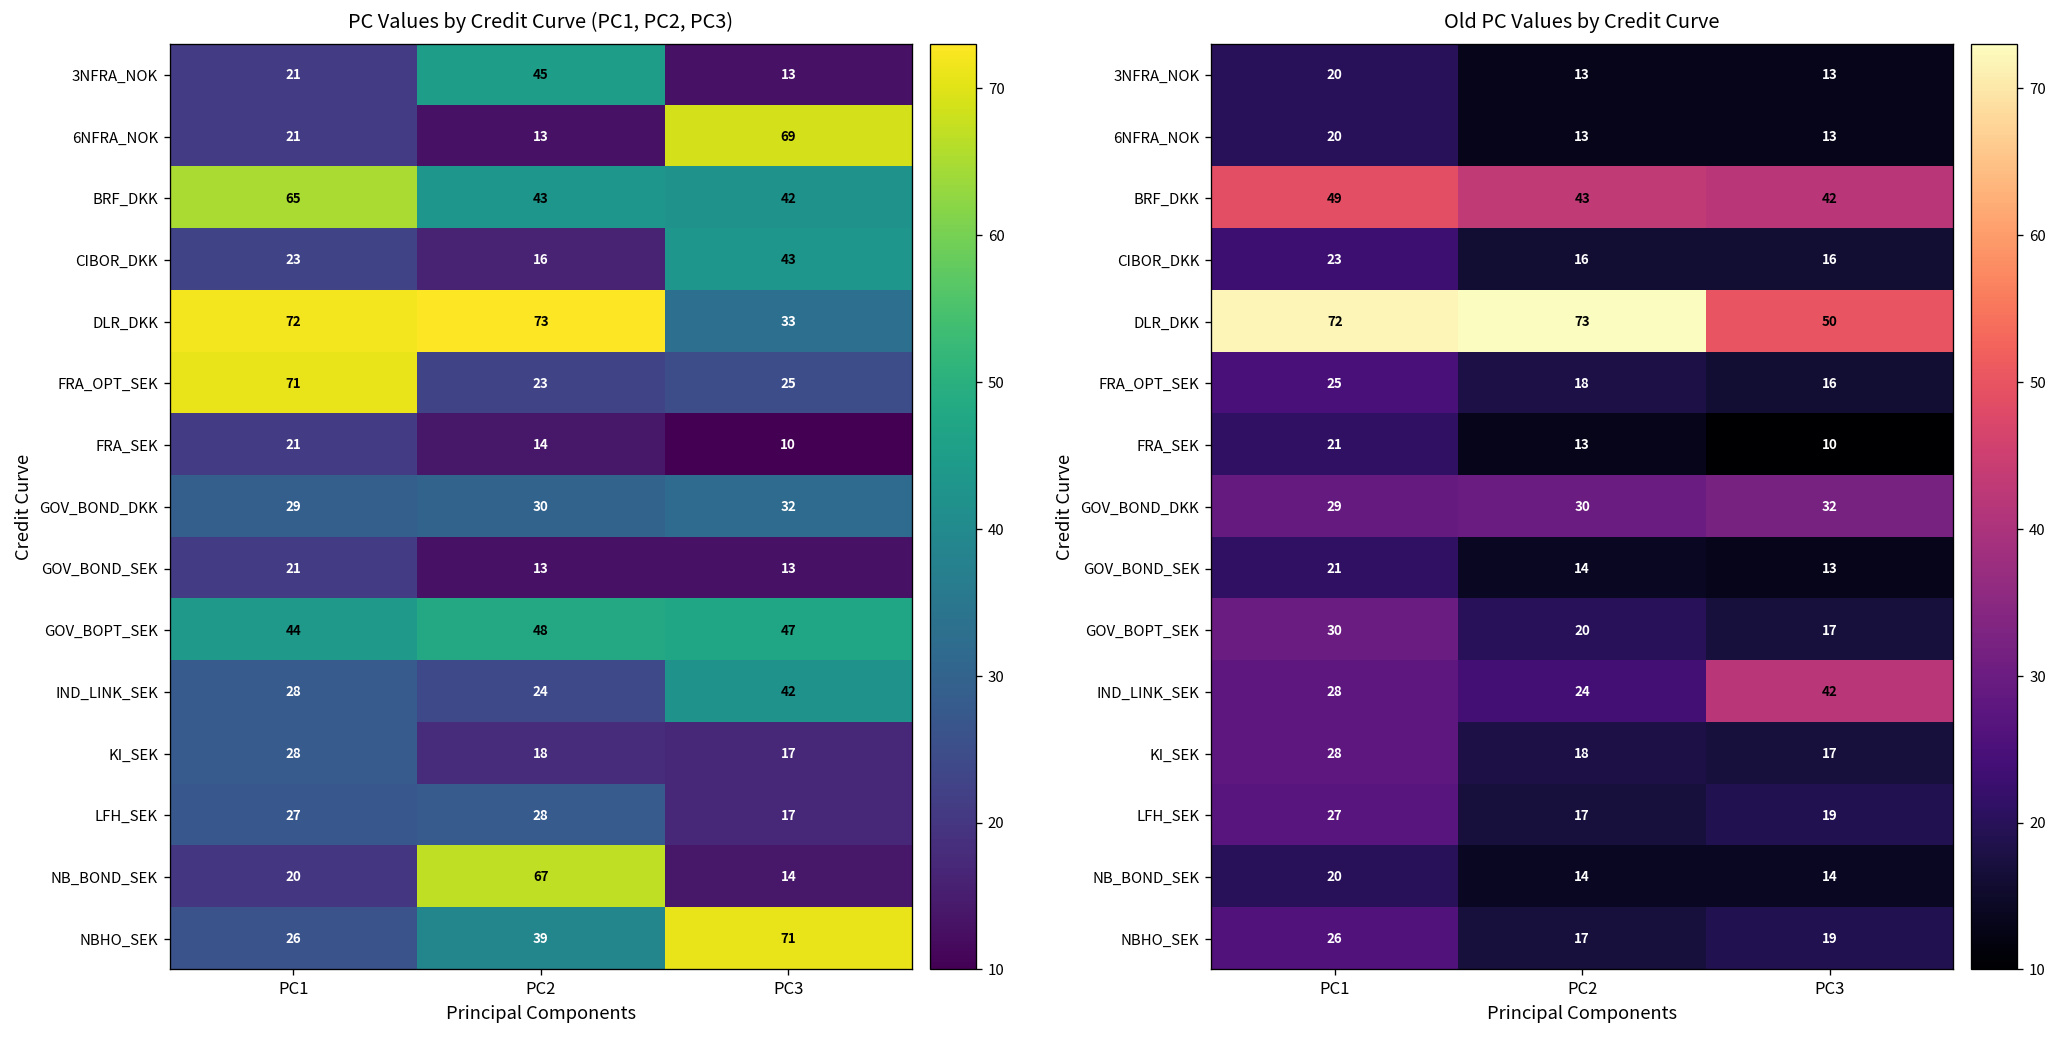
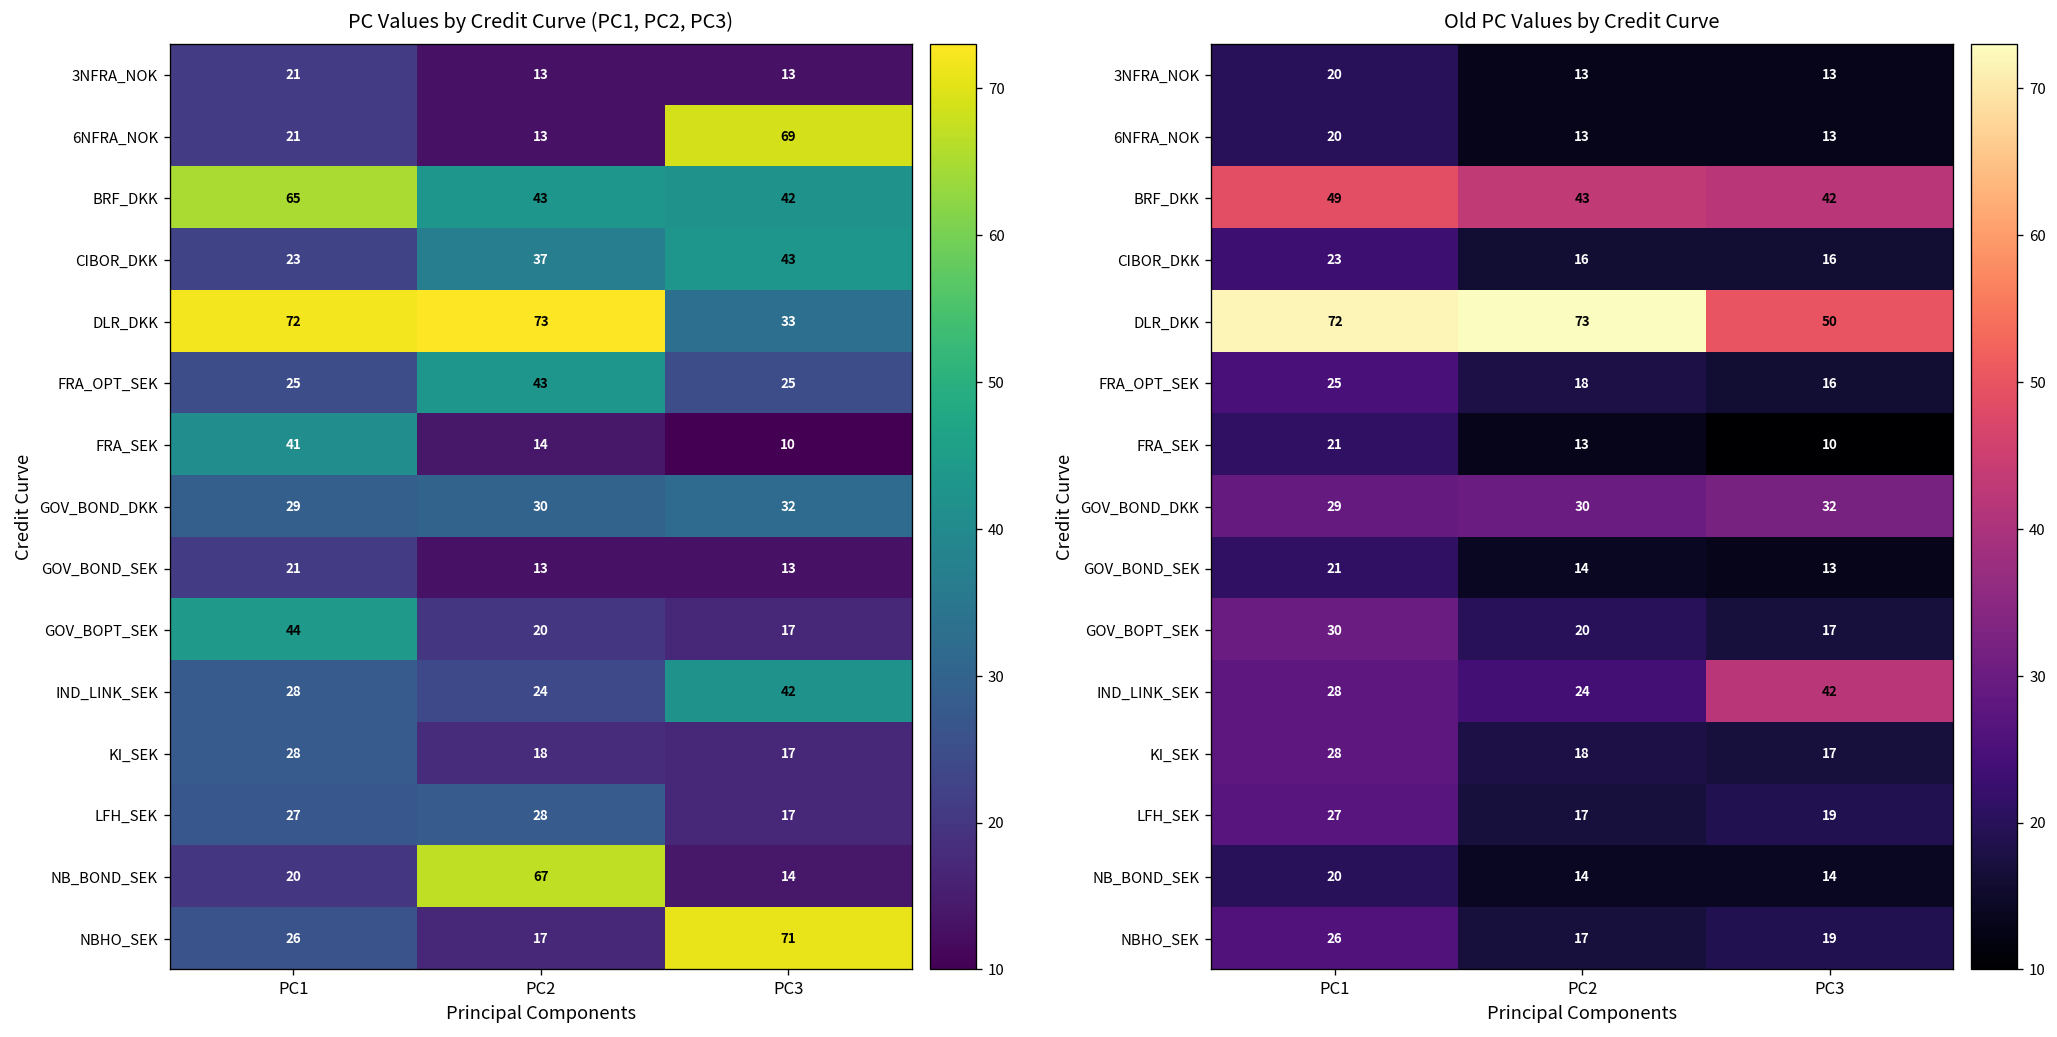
PC Values by Credit Curve (PC1, PC2, PC3), 3NFRA_NOK, PC2: 45 -> 13
PC Values by Credit Curve (PC1, PC2, PC3), CIBOR_DKK, PC2: 16 -> 37
PC Values by Credit Curve (PC1, PC2, PC3), FRA_OPT_SEK, PC1: 71 -> 25
PC Values by Credit Curve (PC1, PC2, PC3), FRA_OPT_SEK, PC2: 23 -> 43
PC Values by Credit Curve (PC1, PC2, PC3), FRA_SEK, PC1: 21 -> 41
PC Values by Credit Curve (PC1, PC2, PC3), GOV_BOPT_SEK, PC2: 48 -> 20
PC Values by Credit Curve (PC1, PC2, PC3), GOV_BOPT_SEK, PC3: 47 -> 17
PC Values by Credit Curve (PC1, PC2, PC3), NBHO_SEK, PC2: 39 -> 17
